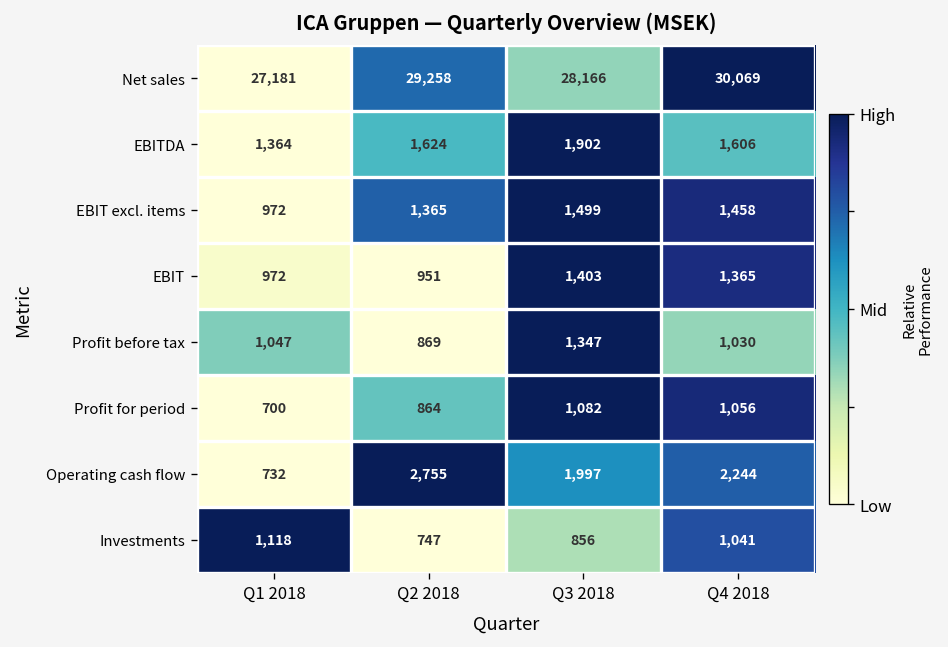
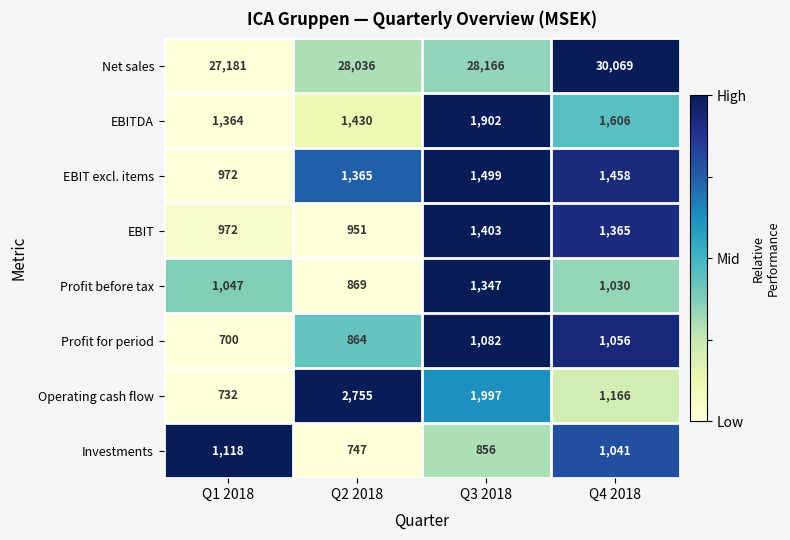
Net sales, Q2 2018: 29,258 -> 28,036
EBITDA, Q2 2018: 1,624 -> 1,430
Operating cash flow, Q4 2018: 2,244 -> 1,166
